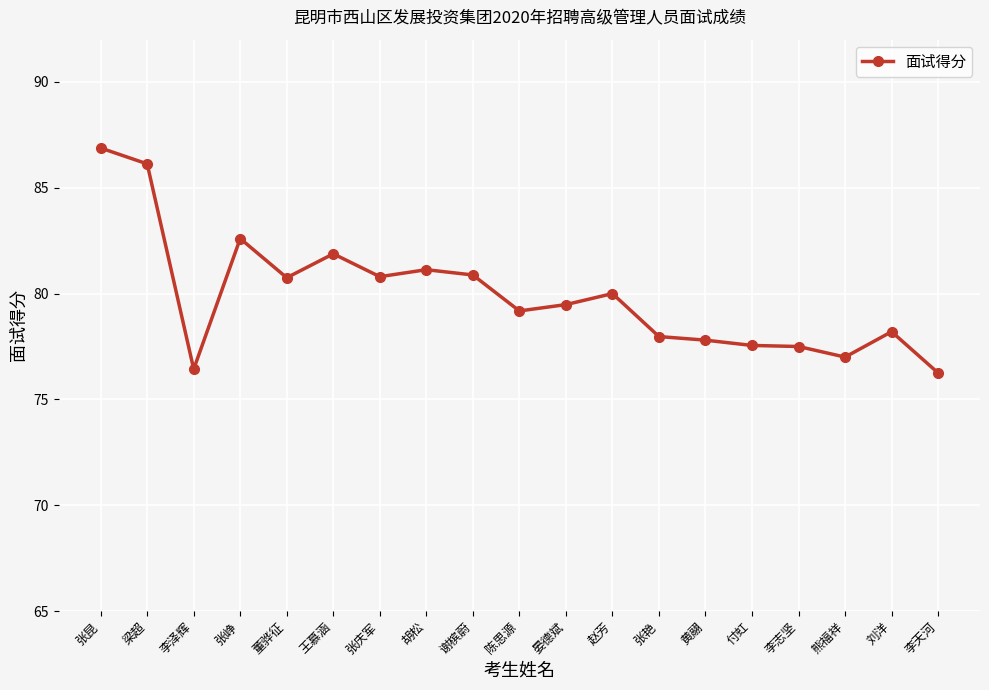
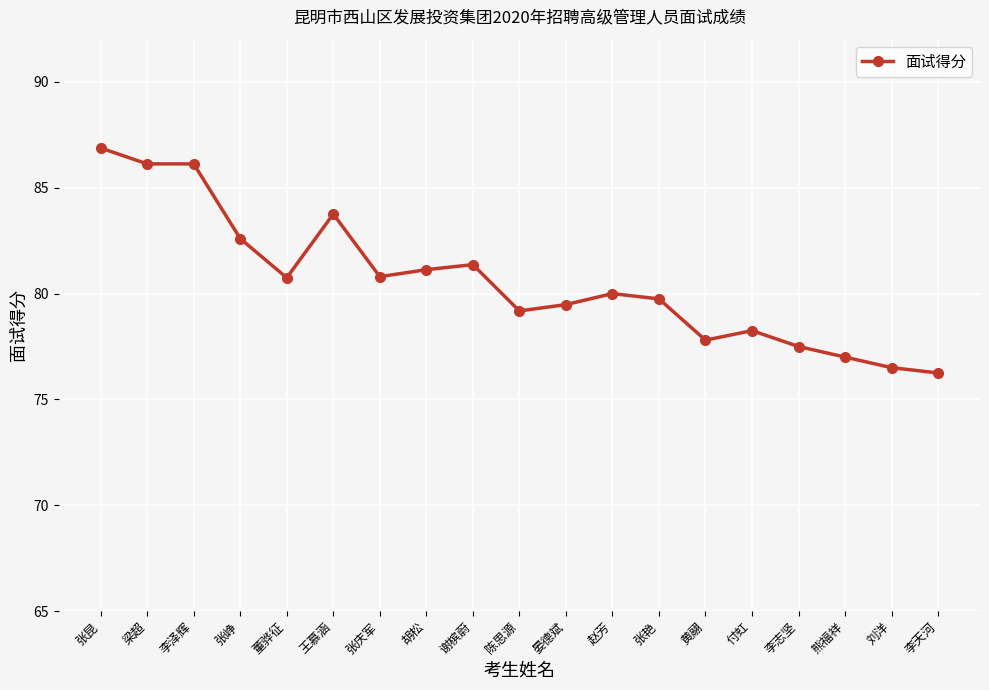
李泽辉: 76.4 -> 86.1
王慕涵: 81.9 -> 83.8
谢槟蔚: 80.9 -> 81.4
张艳: 78.0 -> 79.8
付虹: 77.6 -> 78.3
刘洋: 78.2 -> 76.5
